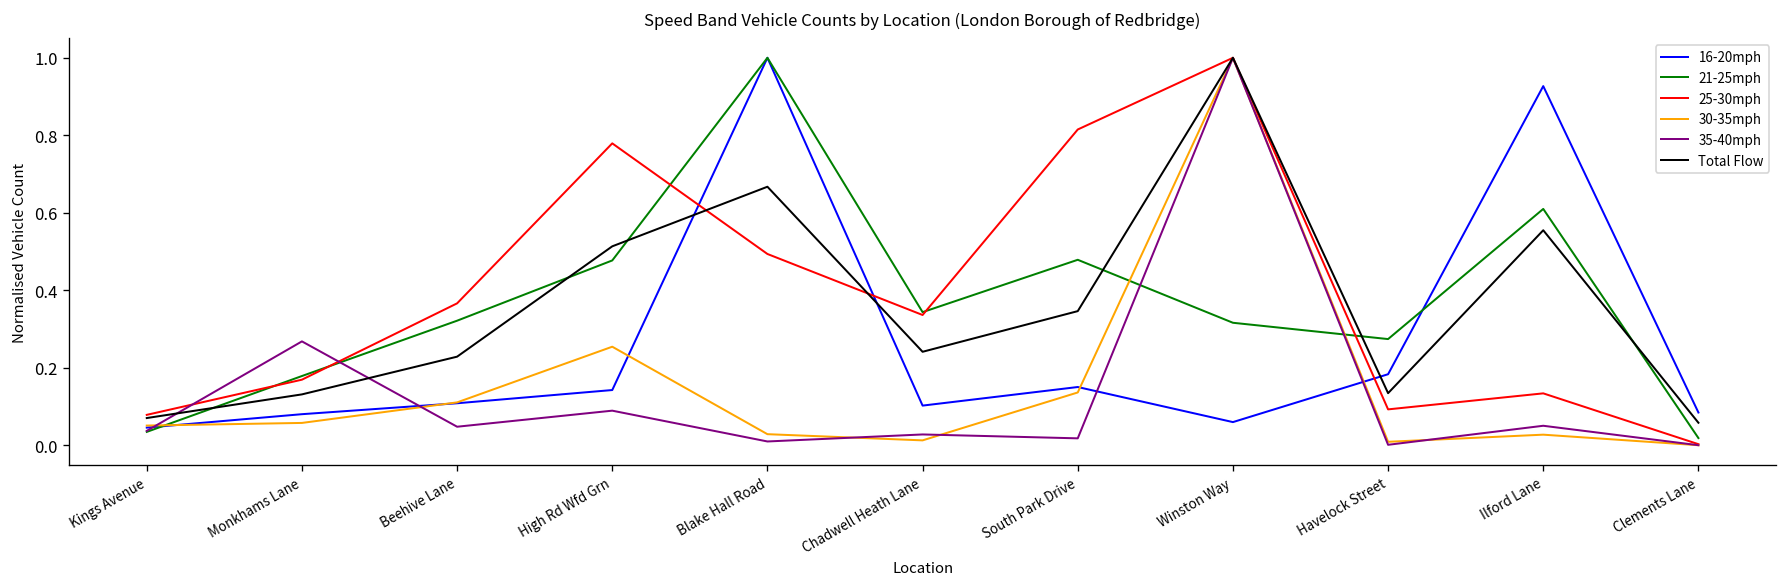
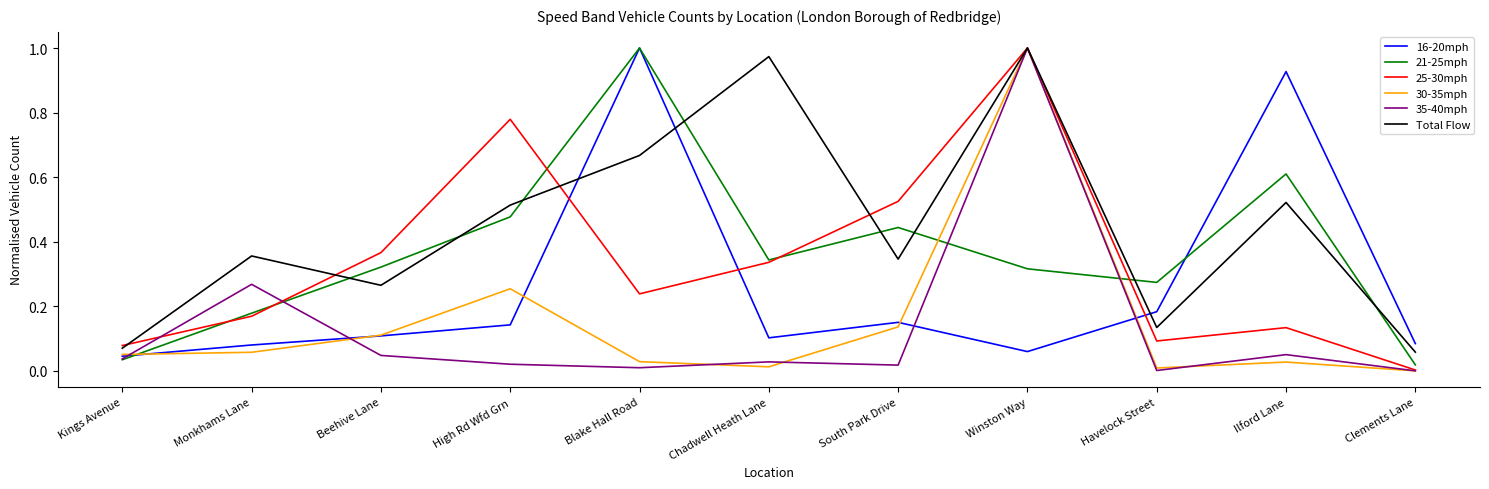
Total Flow, Monkhams Lane: 0.13 -> 0.36
Total Flow, Beehive Lane: 0.23 -> 0.27
35-40mph, High Rd Wfd Grn: 0.09 -> 0.02
25-30mph, Blake Hall Road: 0.49 -> 0.24
Total Flow, Chadwell Heath Lane: 0.24 -> 0.97
21-25mph, South Park Drive: 0.48 -> 0.44
25-30mph, South Park Drive: 0.81 -> 0.53
Total Flow, Ilford Lane: 0.55 -> 0.52
